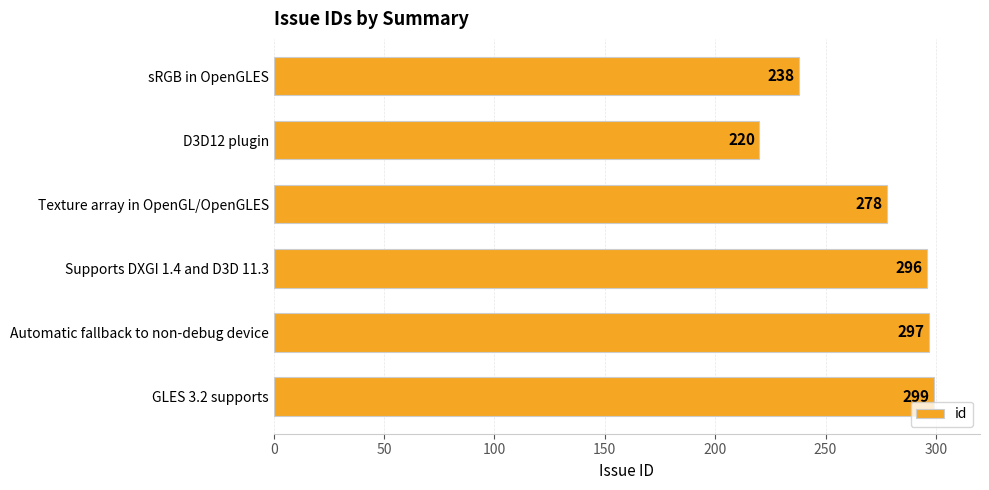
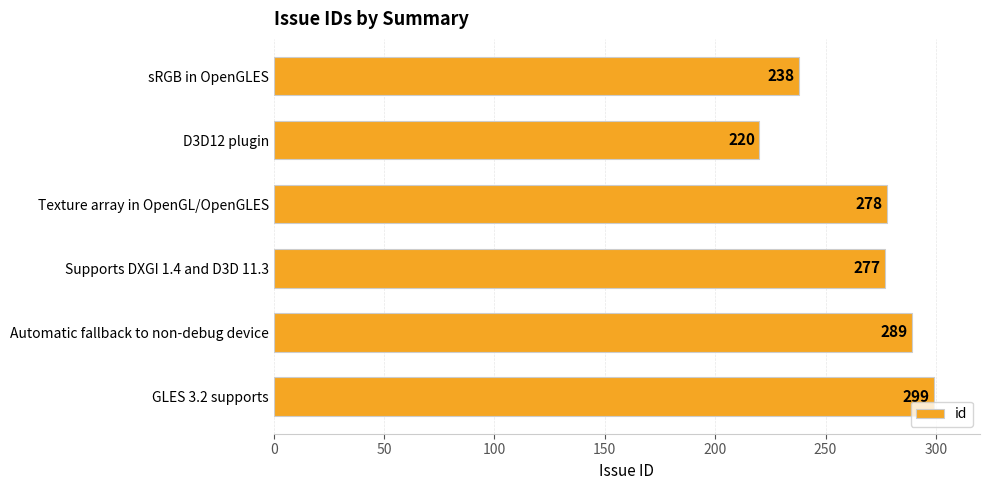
Supports DXGI 1.4 and D3D 11.3: 296 -> 277
Automatic fallback to non-debug device: 297 -> 289
